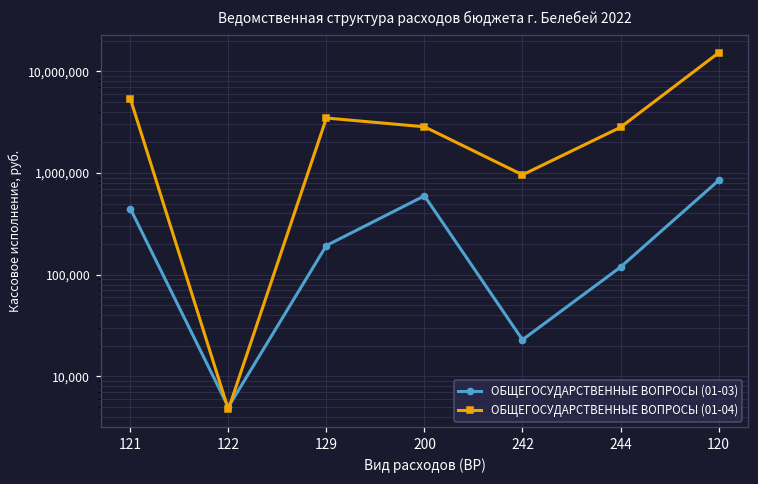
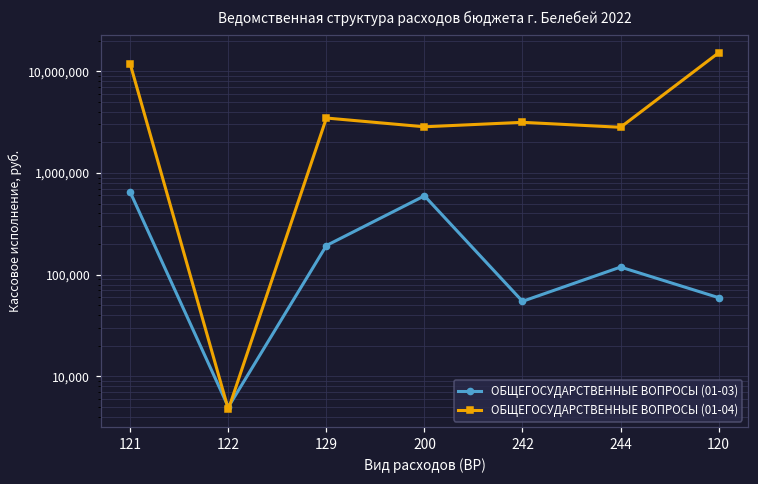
ОБЩЕГОСУДАРСТВЕННЫЕ ВОПРОСЫ (01-03), 121: 400,000 -> 600,000
ОБЩЕГОСУДАРСТВЕННЫЕ ВОПРОСЫ (01-04), 121: 5,000,000 -> 12,000,000
ОБЩЕГОСУДАРСТВЕННЫЕ ВОПРОСЫ (01-03), 242: 23,000 -> 50,000
ОБЩЕГОСУДАРСТВЕННЫЕ ВОПРОСЫ (01-04), 242: 1,000,000 -> 3,100,000
ОБЩЕГОСУДАРСТВЕННЫЕ ВОПРОСЫ (01-03), 120: 800,000 -> 60,000
